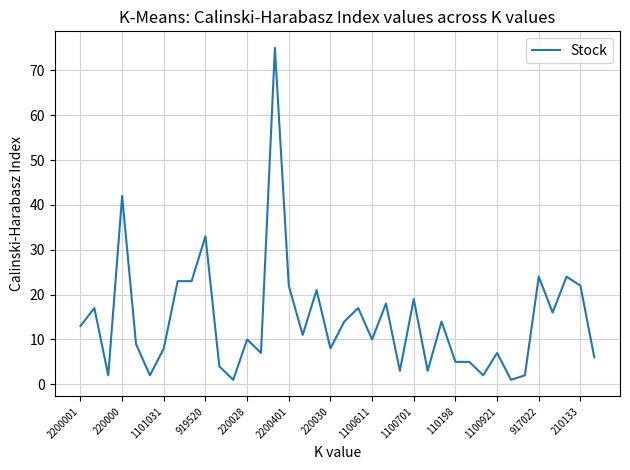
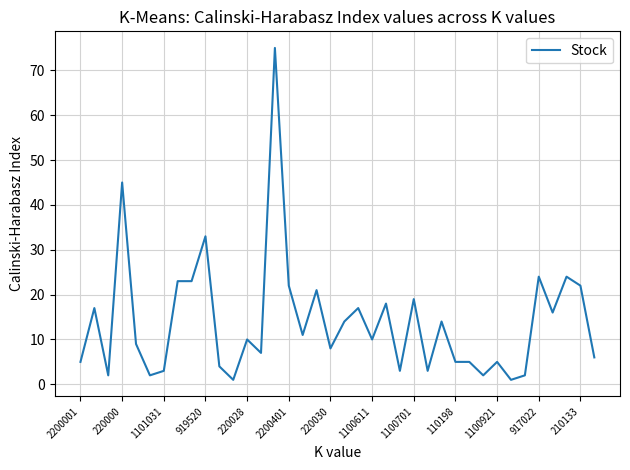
2200001: 13 -> 5
220000: 42 -> 45
1101031: 8 -> 3
1100921: 7 -> 5
